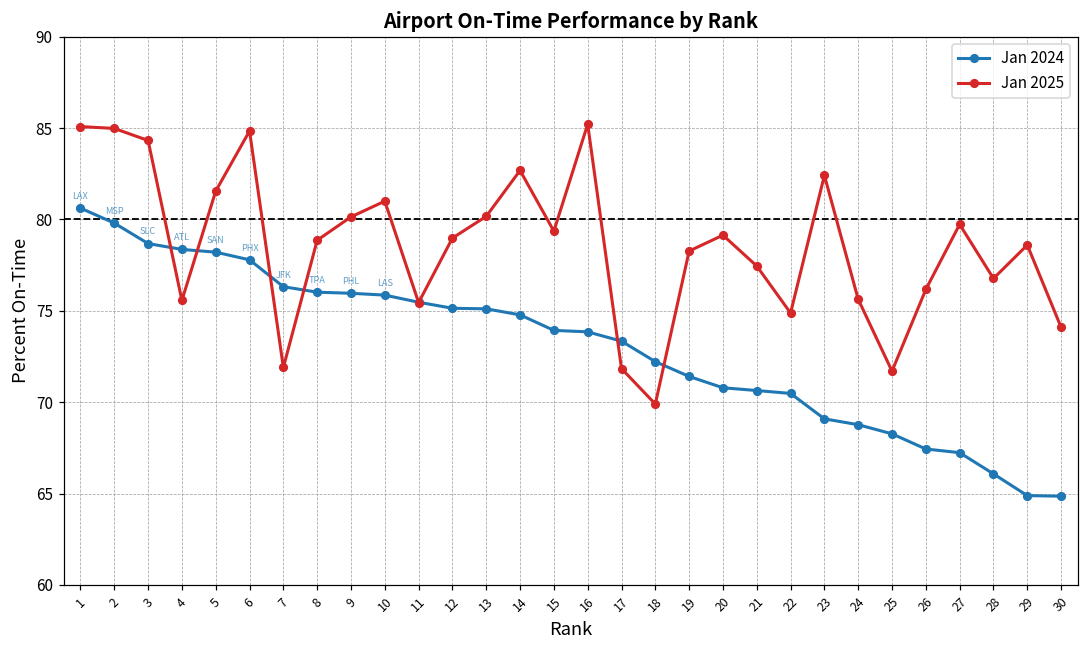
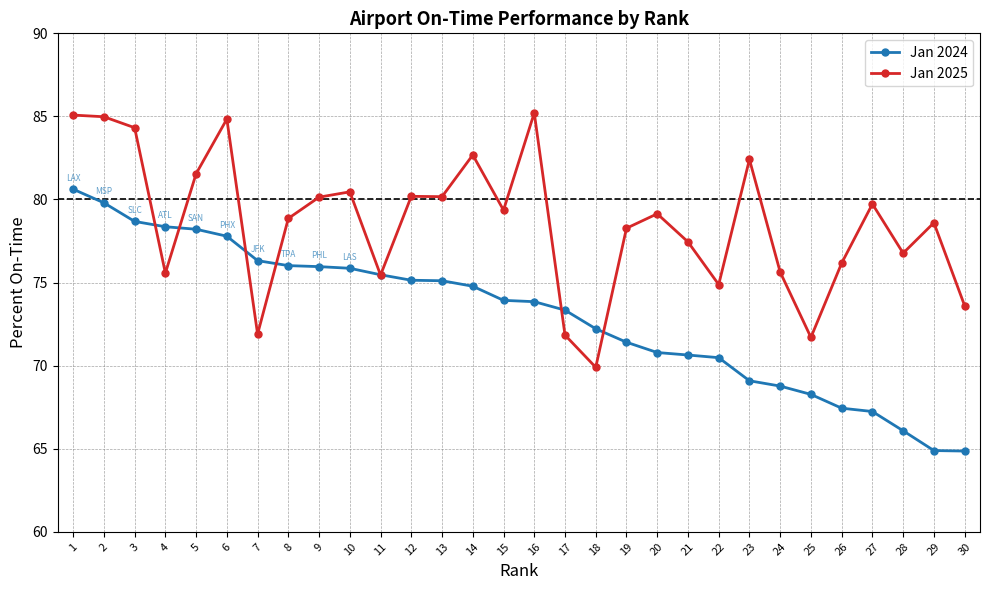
Jan 2025, 10: 81.0 -> 80.5
Jan 2025, 12: 79.0 -> 80.2
Jan 2025, 30: 74.1 -> 73.6
